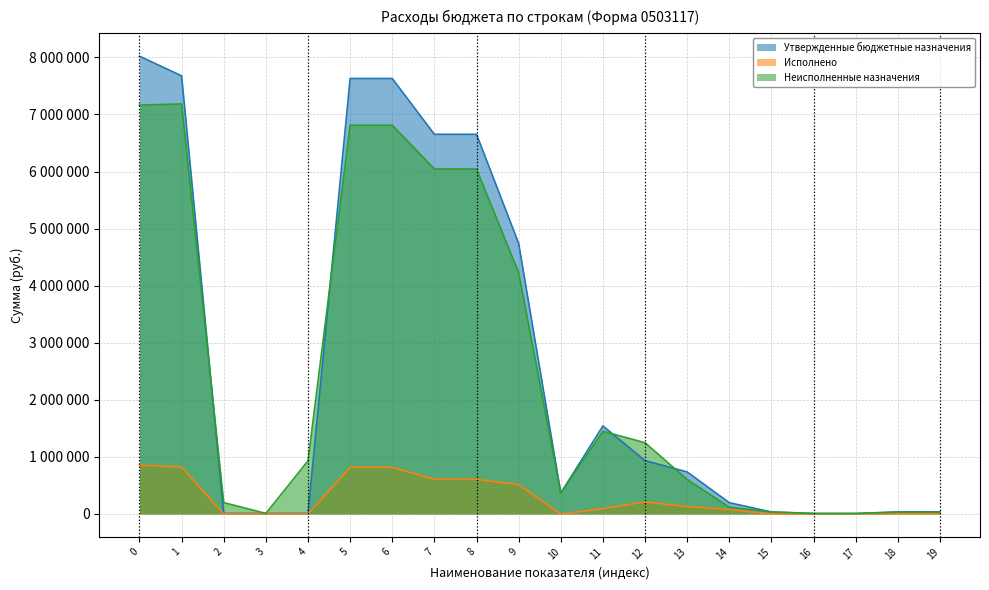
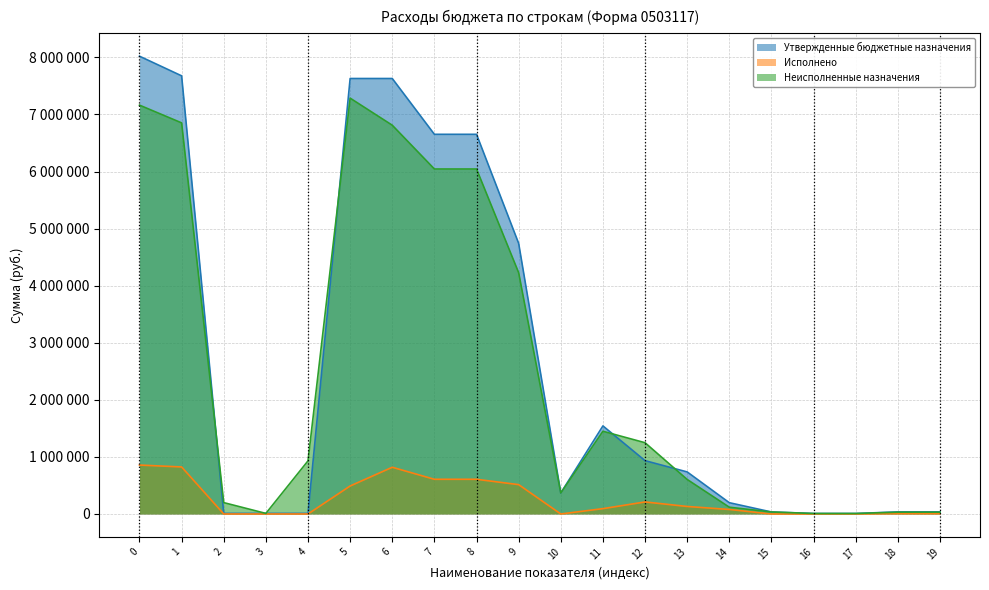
Неисполненные назначения, 1: 7200000 -> 6900000
Исполнено, 5: 800000 -> 500000
Неисполненные назначения, 5: 6800000 -> 7300000
